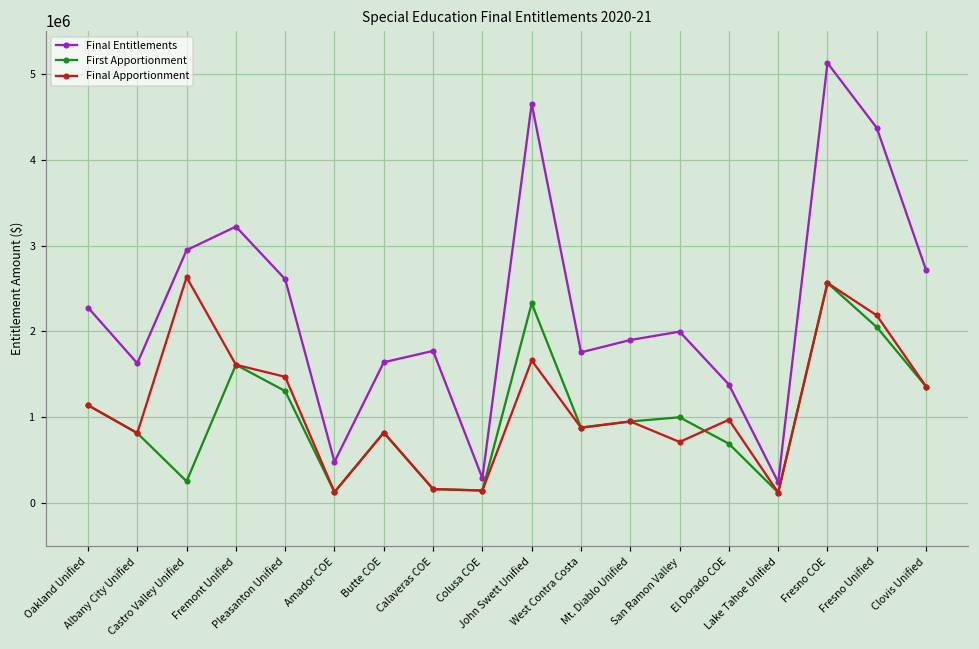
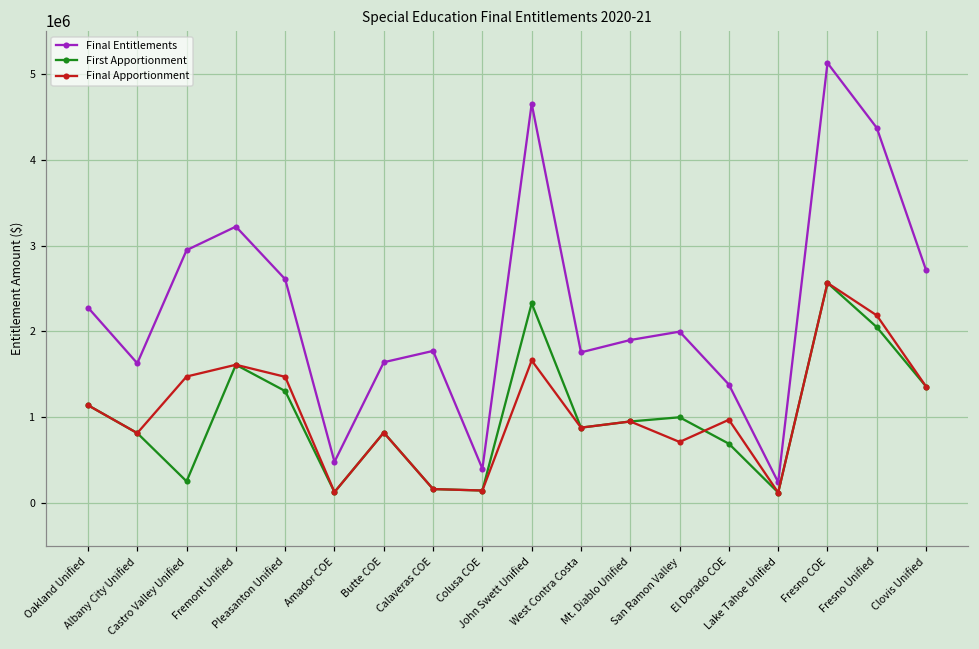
Final Apportionment, Castro Valley Unified: 2600000 -> 1500000
Final Entitlements, Colusa COE: 300000 -> 400000
